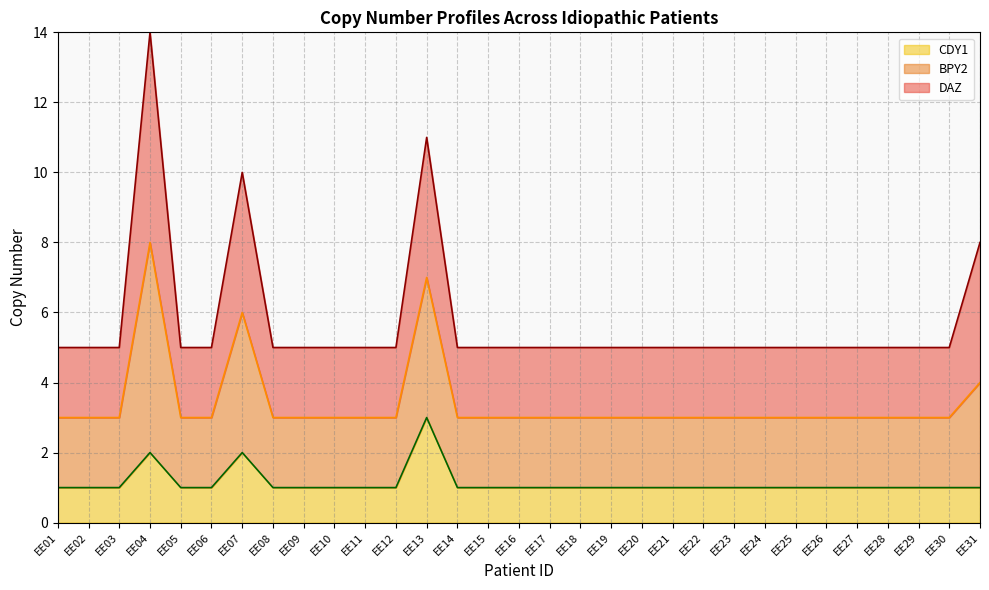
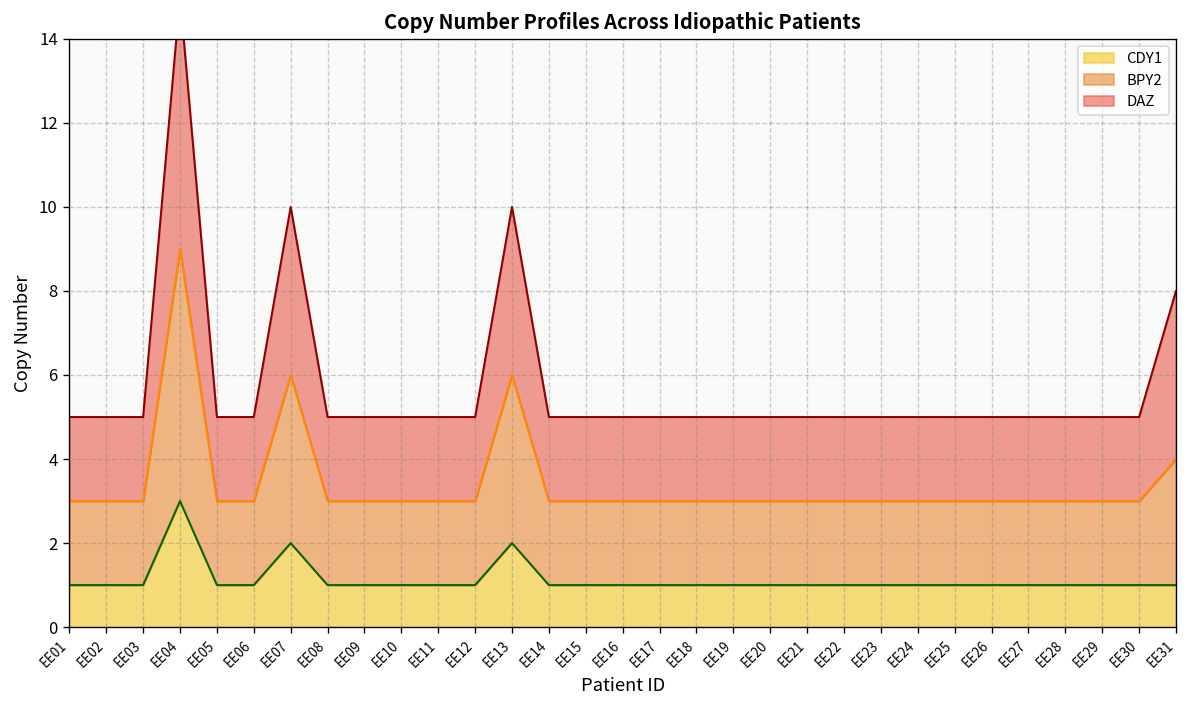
CDY1, EE04: 2 -> 3
CDY1, EE13: 3 -> 2
